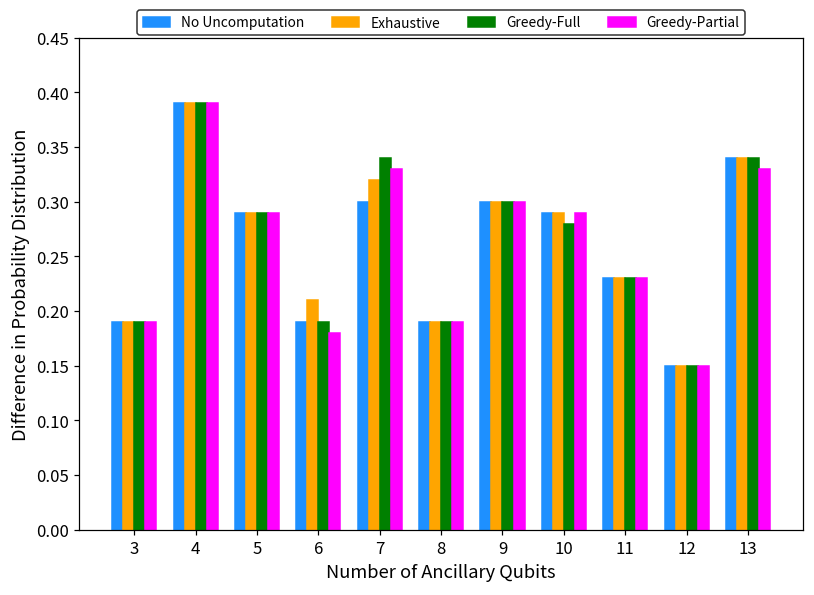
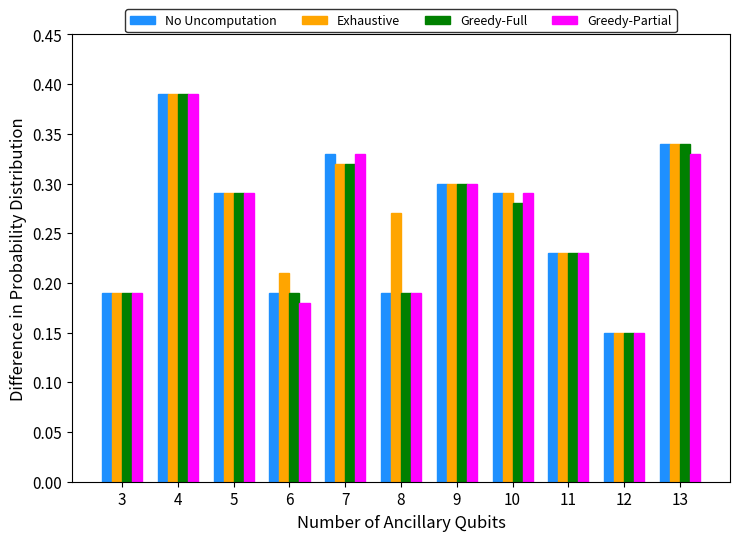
No Uncomputation, 7: 0.30 -> 0.33
Greedy-Full, 7: 0.34 -> 0.32
Exhaustive, 8: 0.19 -> 0.27
